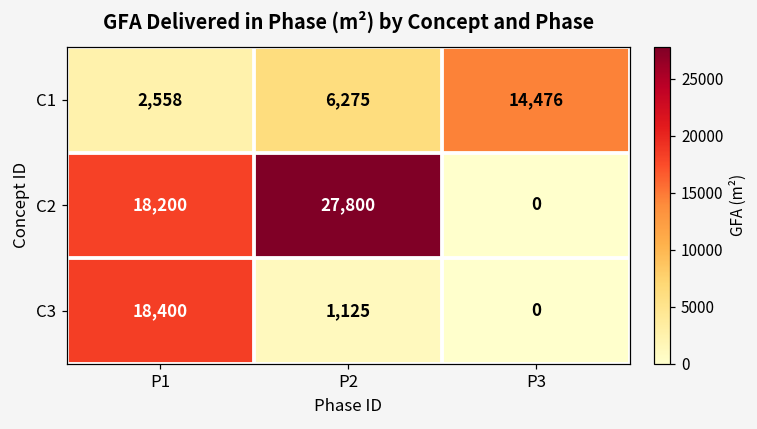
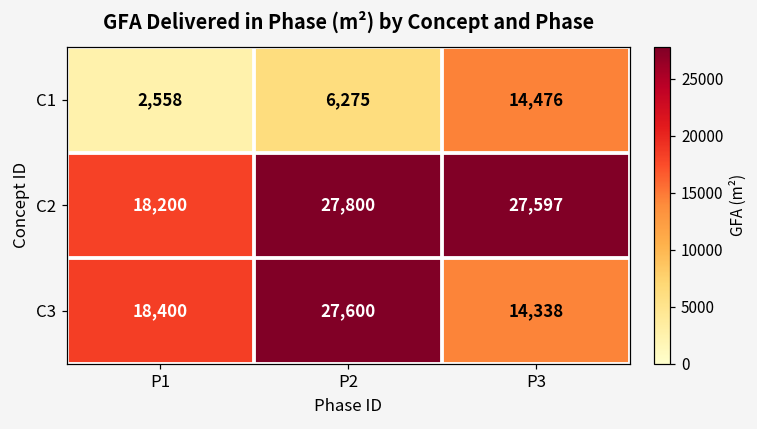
C2, P3: 0 -> 27,597
C3, P2: 1,125 -> 27,600
C3, P3: 0 -> 14,338
